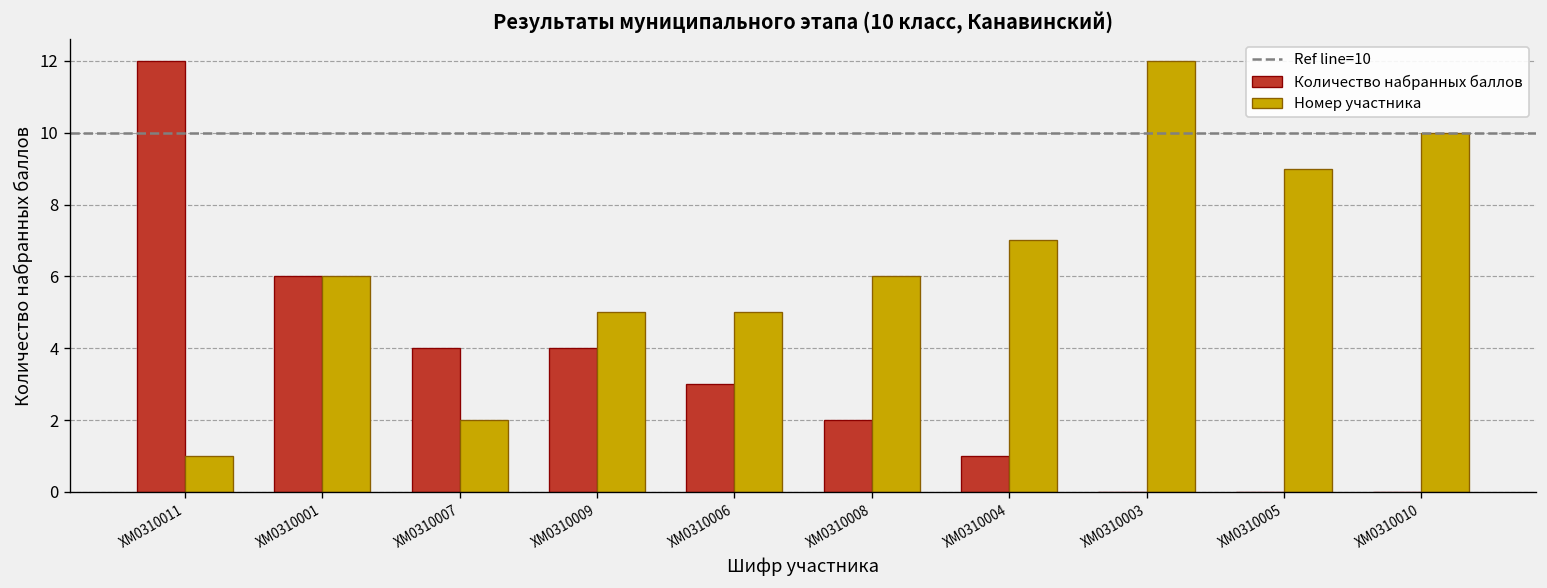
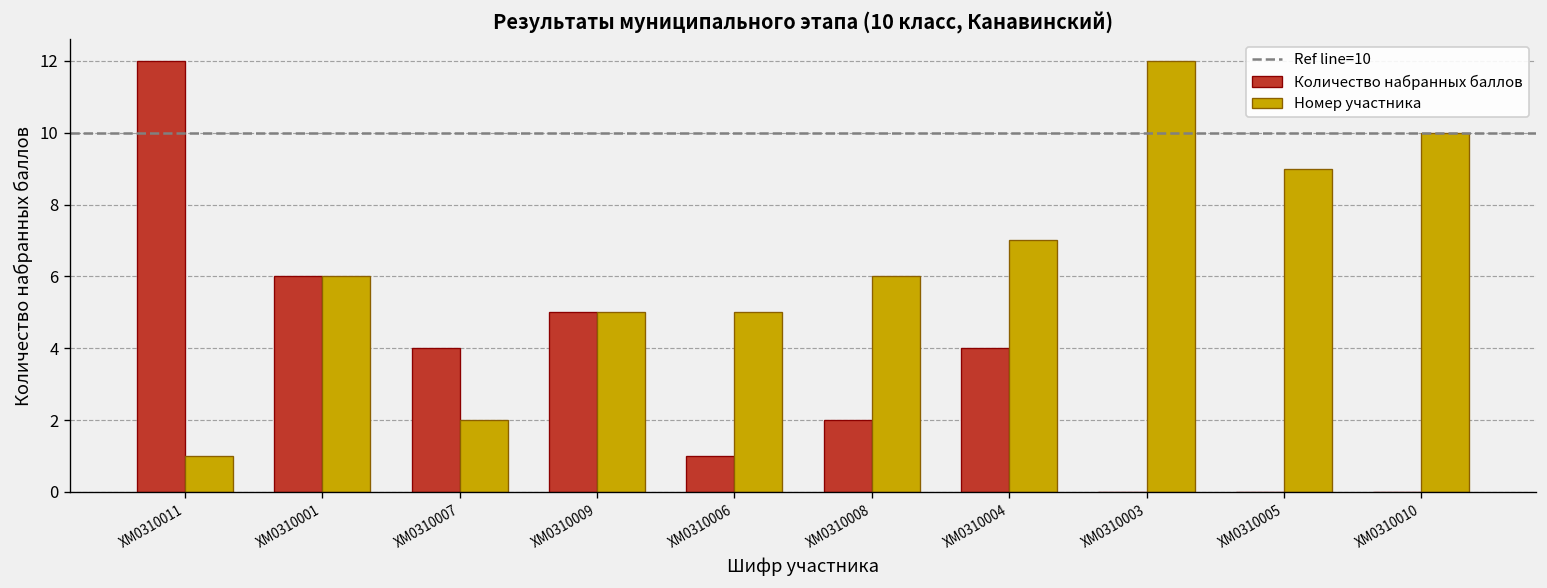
Количество набранных баллов, ХМ0310009: 4 -> 5
Количество набранных баллов, ХМ0310006: 3 -> 1
Количество набранных баллов, ХМ0310004: 1 -> 4
